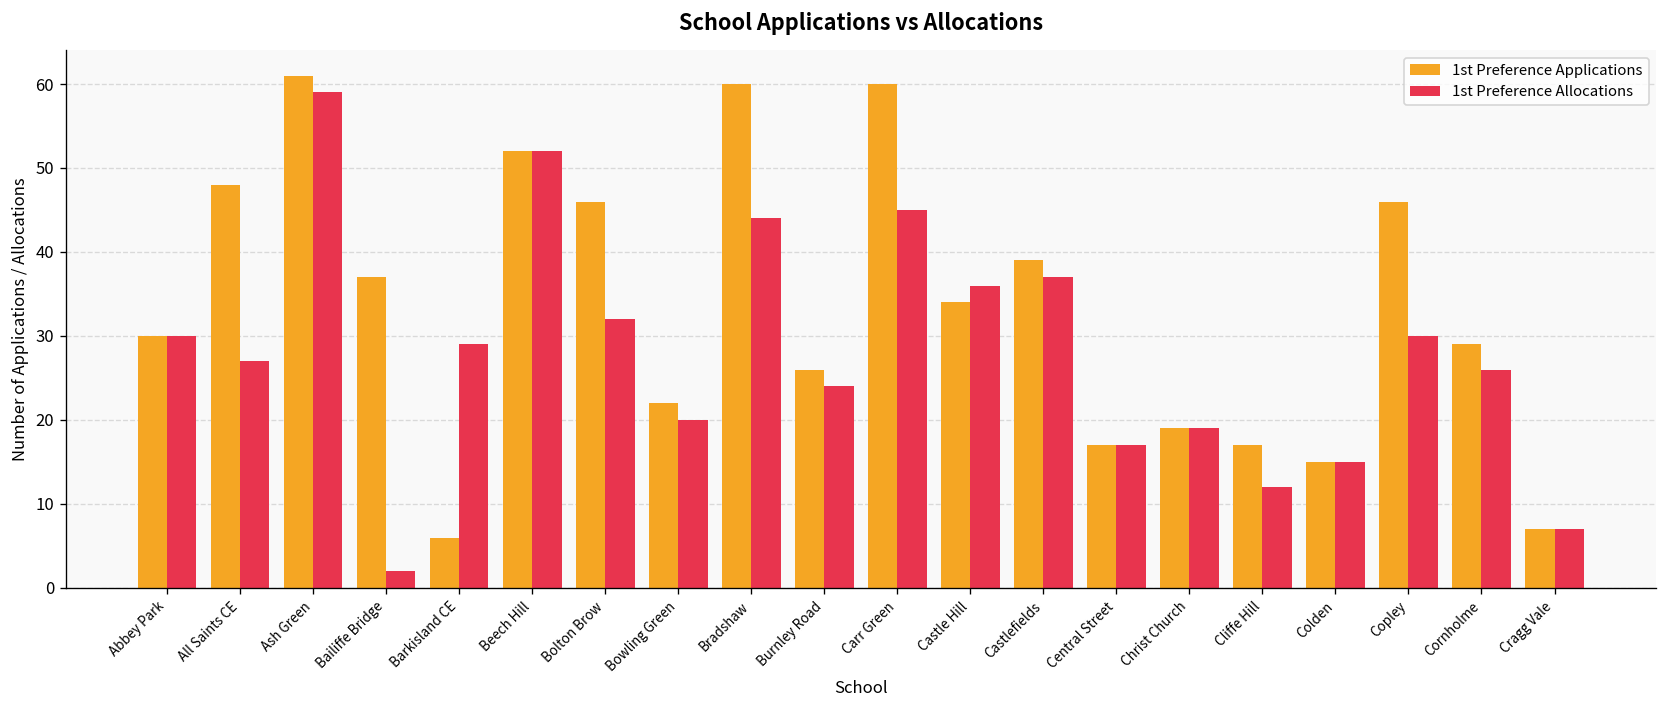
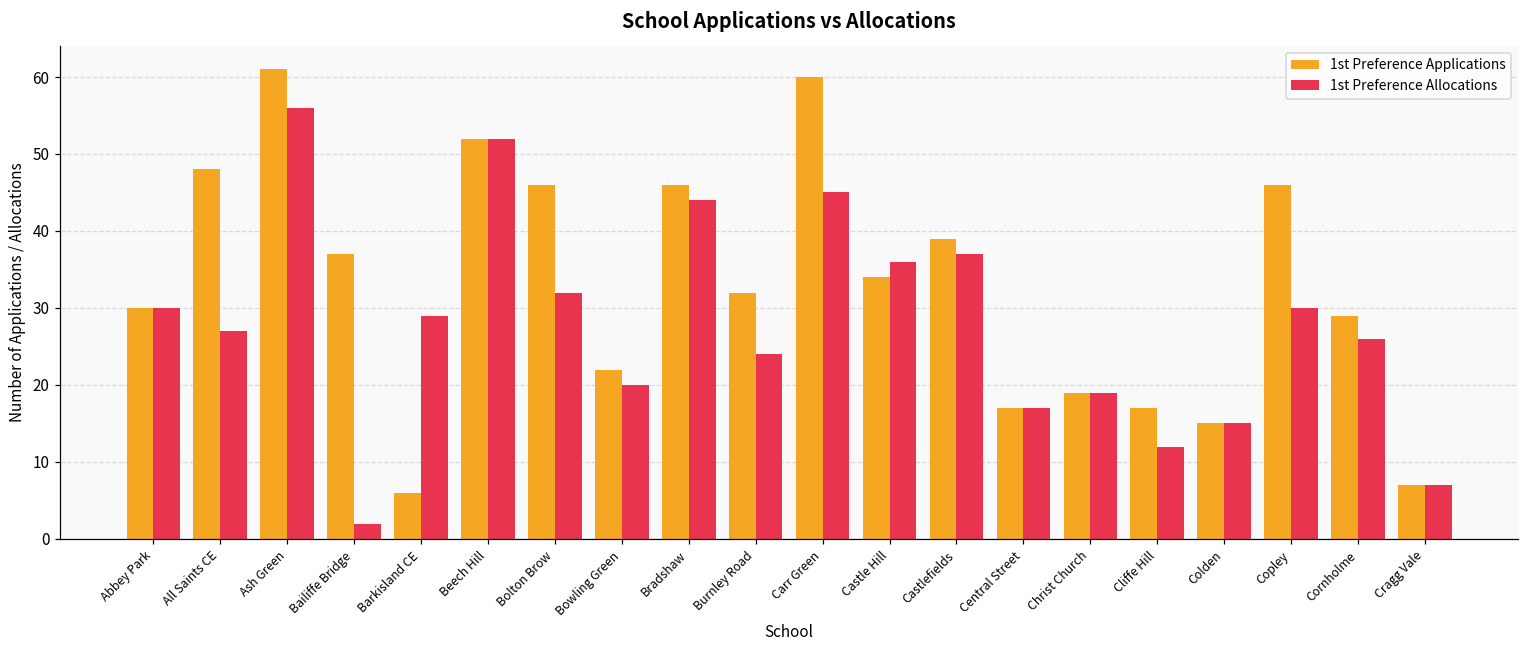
1st Preference Allocations, Ash Green: 59 -> 56
1st Preference Applications, Bradshaw: 60 -> 46
1st Preference Applications, Burnley Road: 26 -> 32
